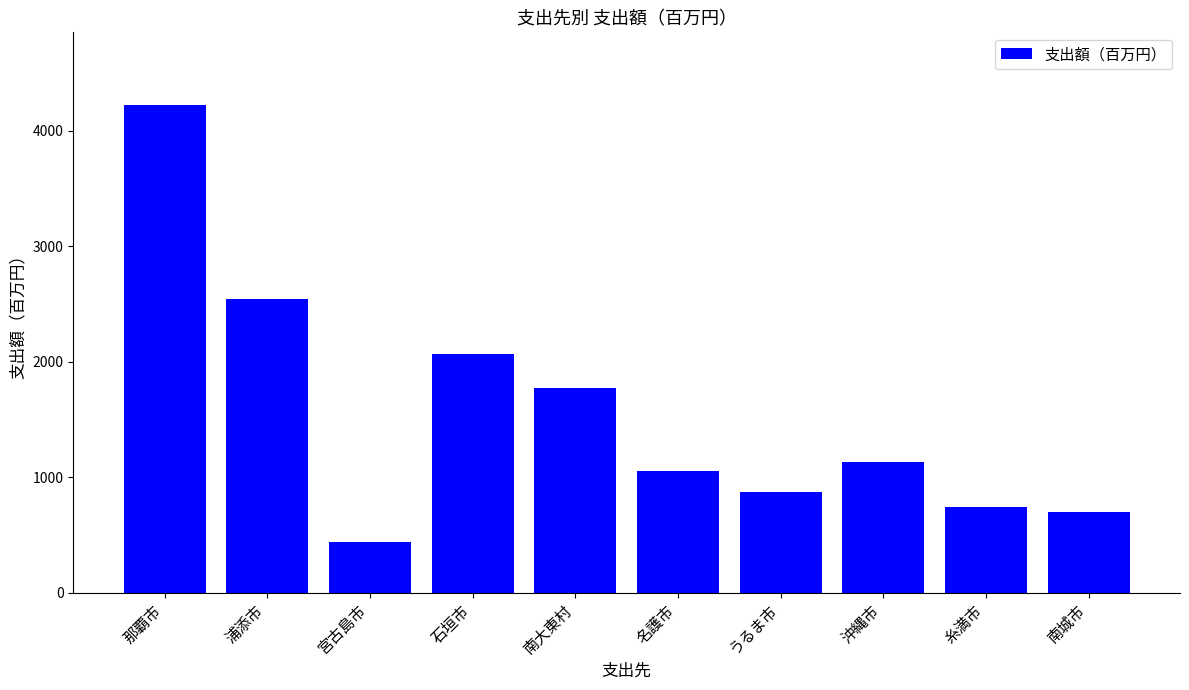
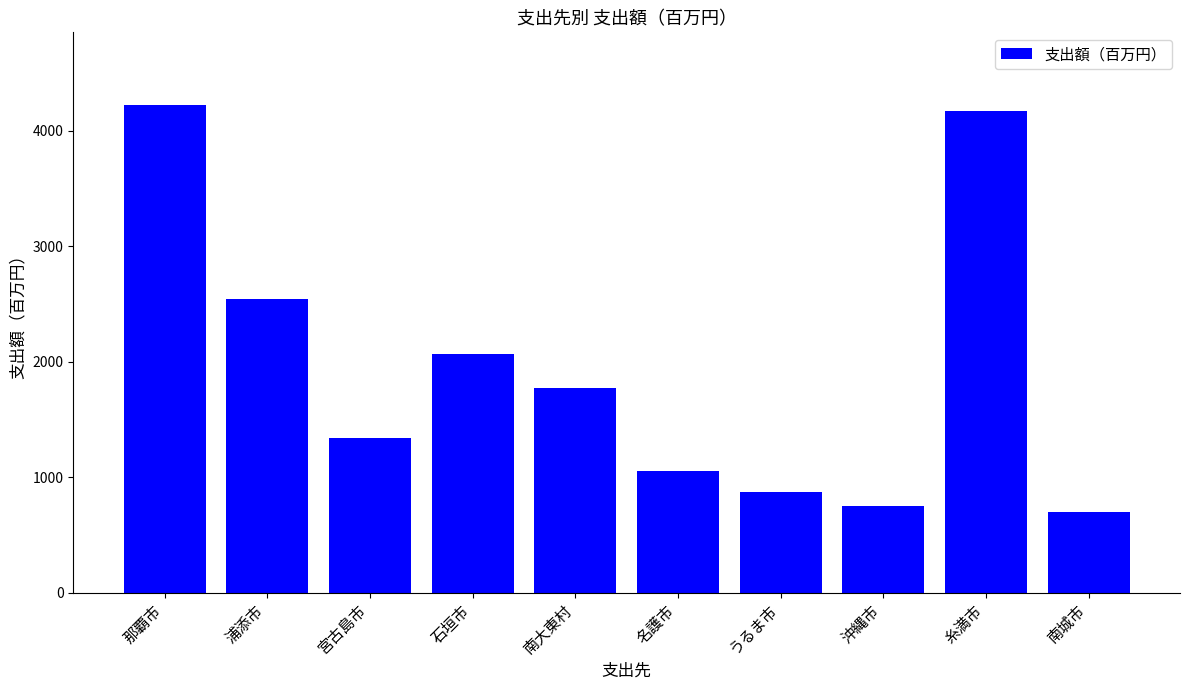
宮古島市: 440 -> 1340
沖縄市: 1130 -> 750
糸満市: 740 -> 4180
